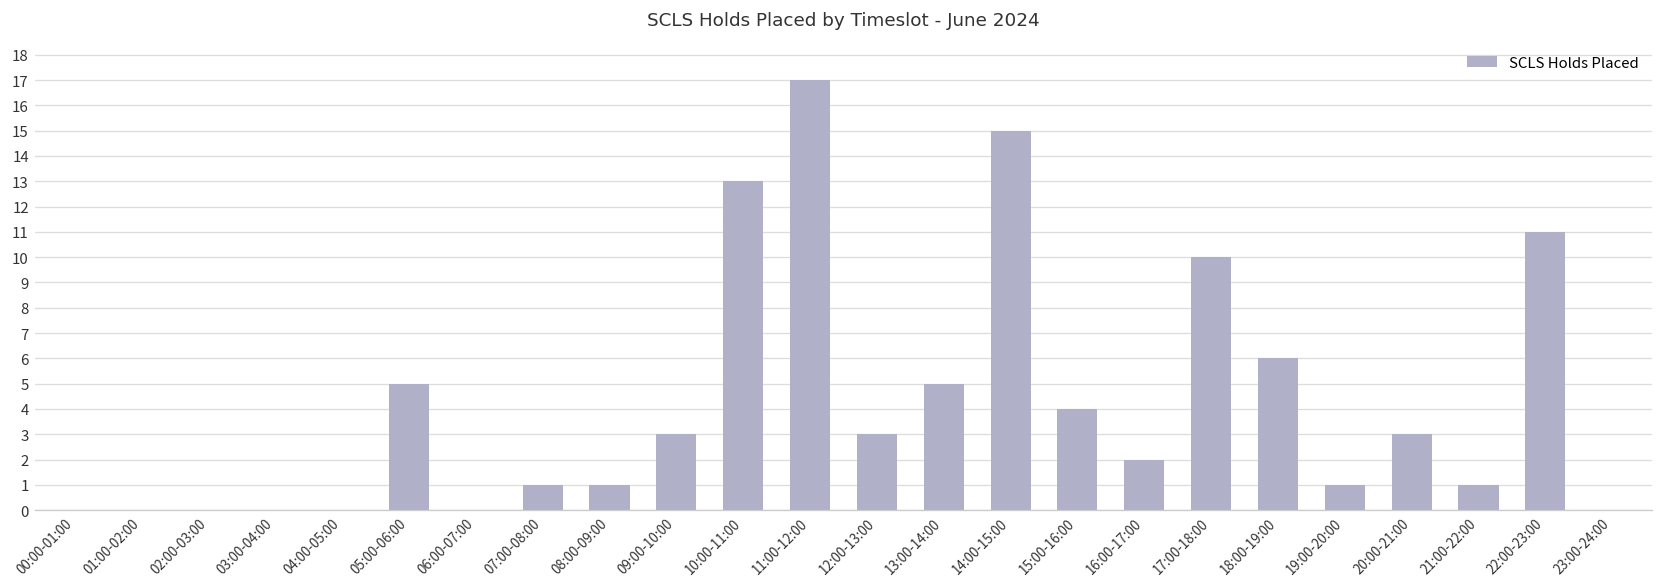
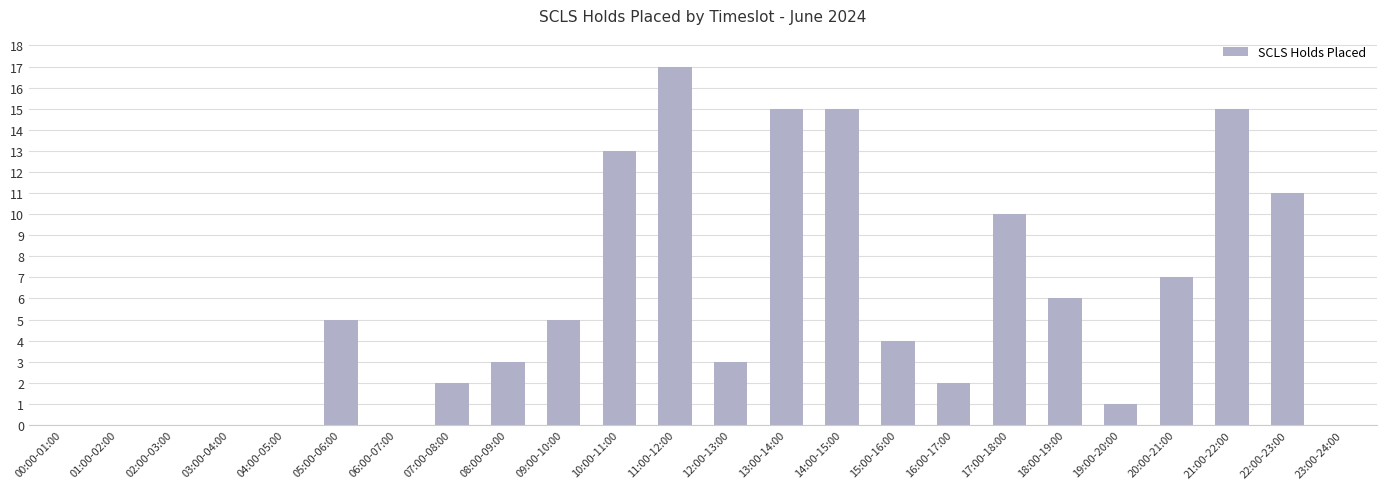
07:00-08:00: 1 -> 2
08:00-09:00: 1 -> 3
09:00-10:00: 3 -> 5
13:00-14:00: 5 -> 15
20:00-21:00: 3 -> 7
21:00-22:00: 1 -> 15
